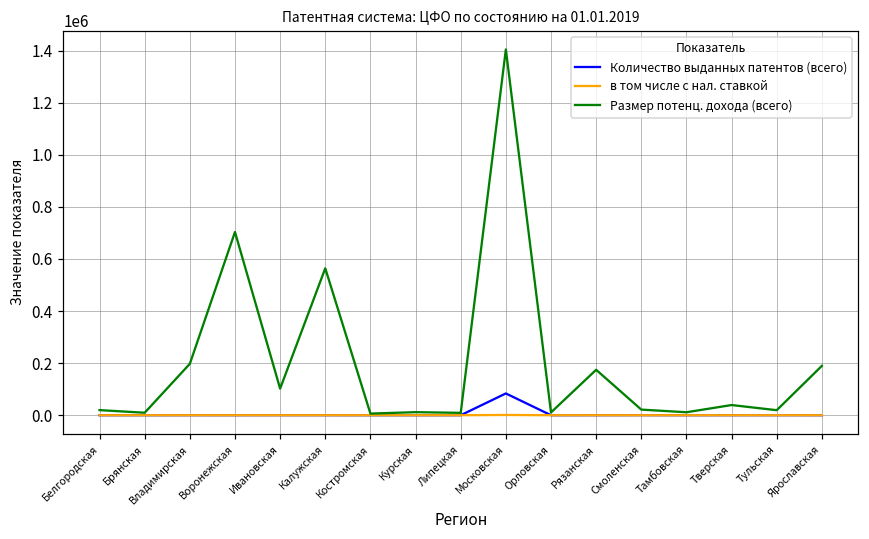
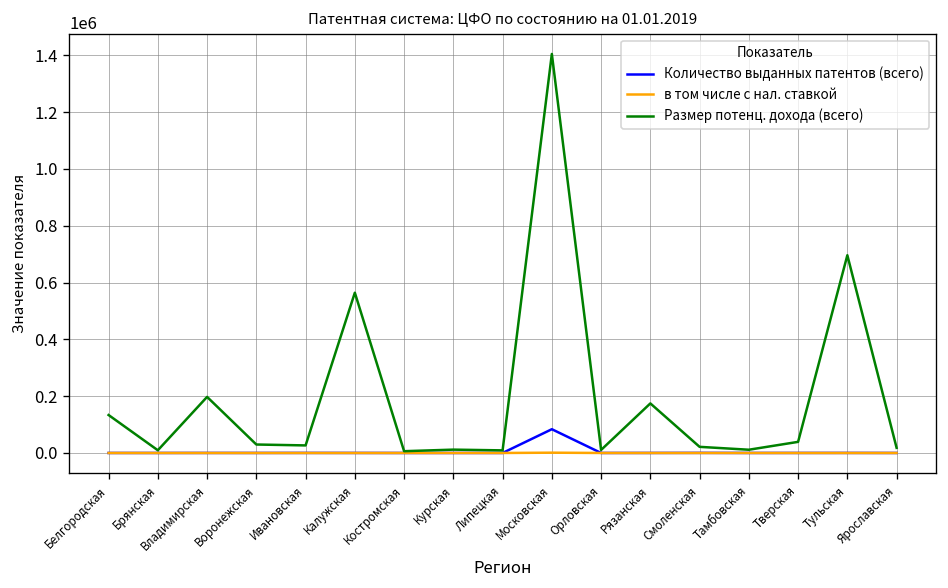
Размер потенц. дохода (всего), Белгородская: 20000 -> 130000
Размер потенц. дохода (всего), Воронежская: 700000 -> 30000
Размер потенц. дохода (всего), Ивановская: 100000 -> 30000
Размер потенц. дохода (всего), Тульская: 20000 -> 700000
Размер потенц. дохода (всего), Ярославская: 190000 -> 20000
